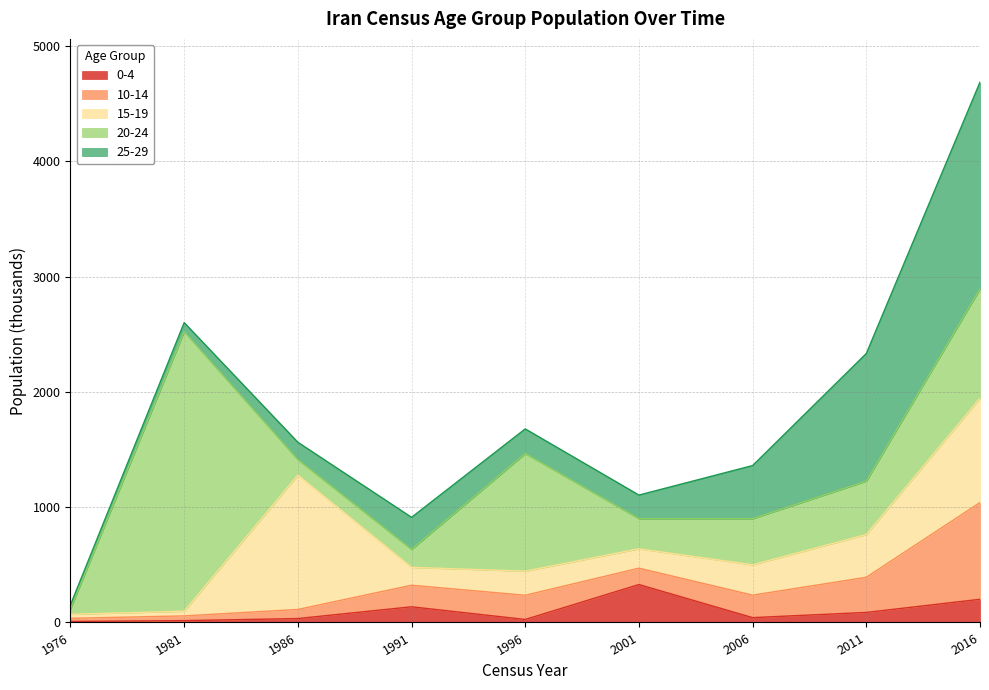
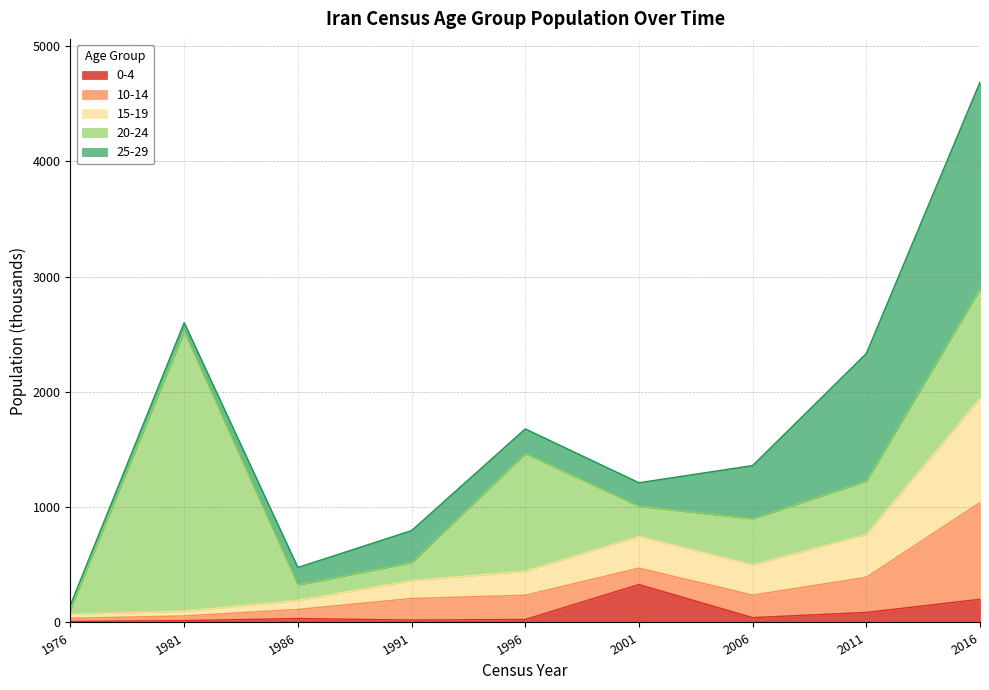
15-19, 1986: 1170 -> 80
0-4, 1991: 140 -> 20
15-19, 2001: 170 -> 280
